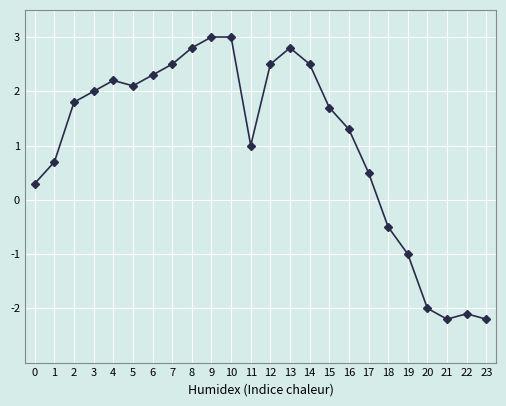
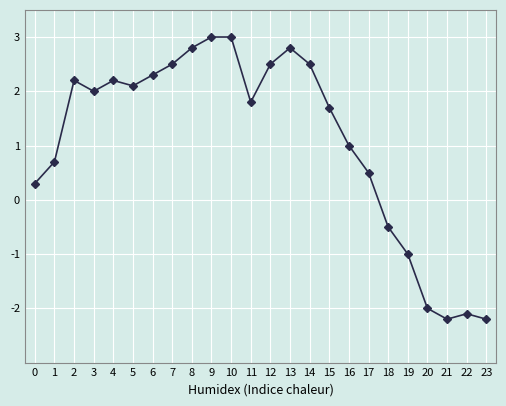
2: 1.8 -> 2.2
11: 1.0 -> 1.8
16: 1.3 -> 1.0
